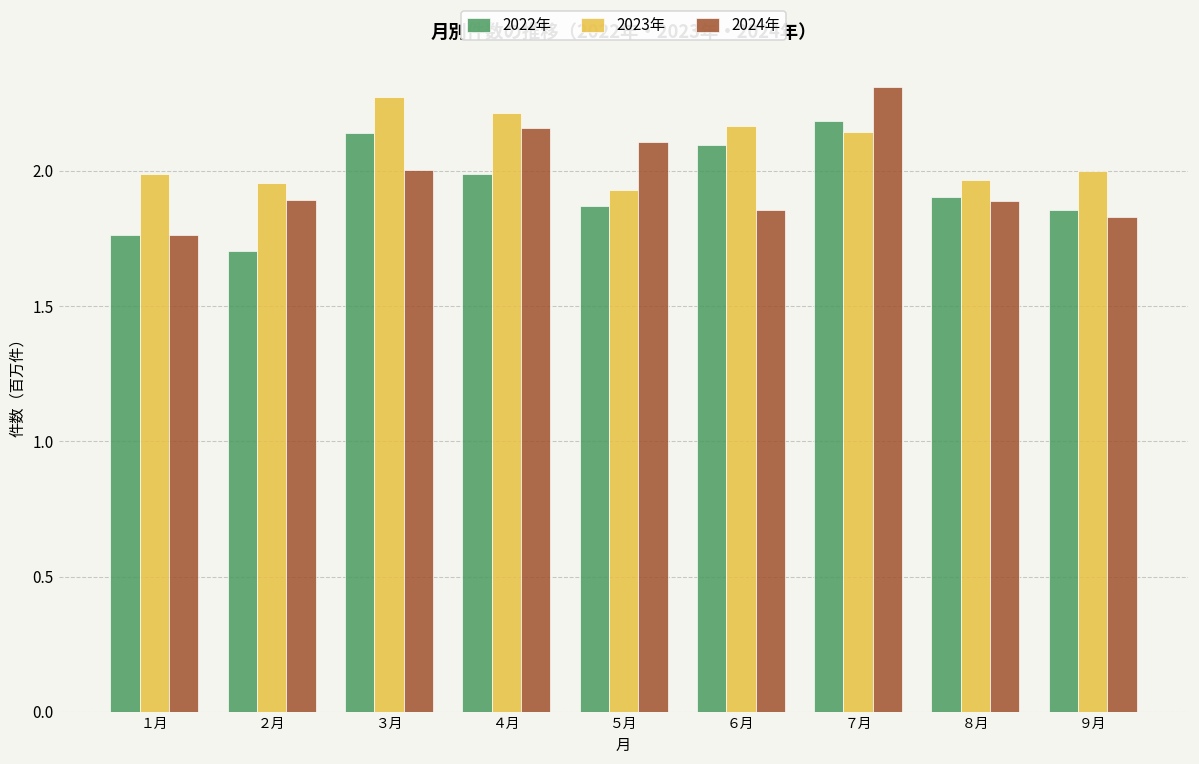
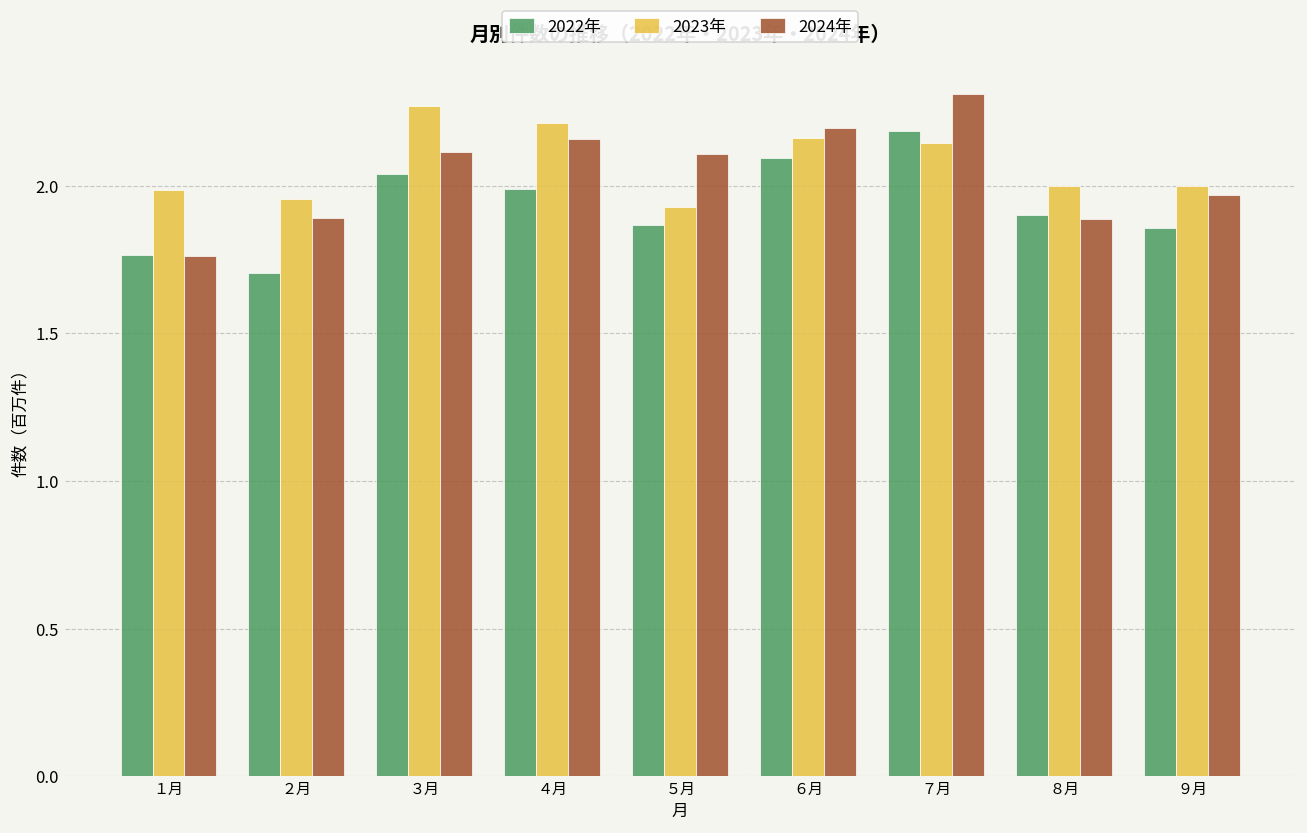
2022年, ３月: 2.14 -> 2.04
2024年, ３月: 2.00 -> 2.12
2024年, ６月: 1.85 -> 2.20
2023年, ８月: 1.96 -> 2.00
2024年, ９月: 1.83 -> 1.97
